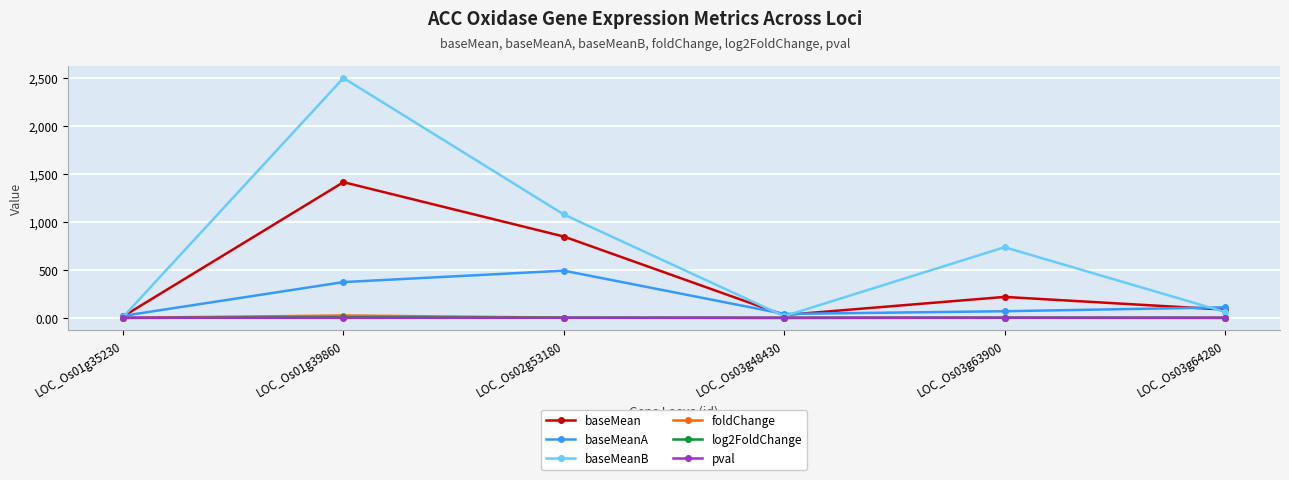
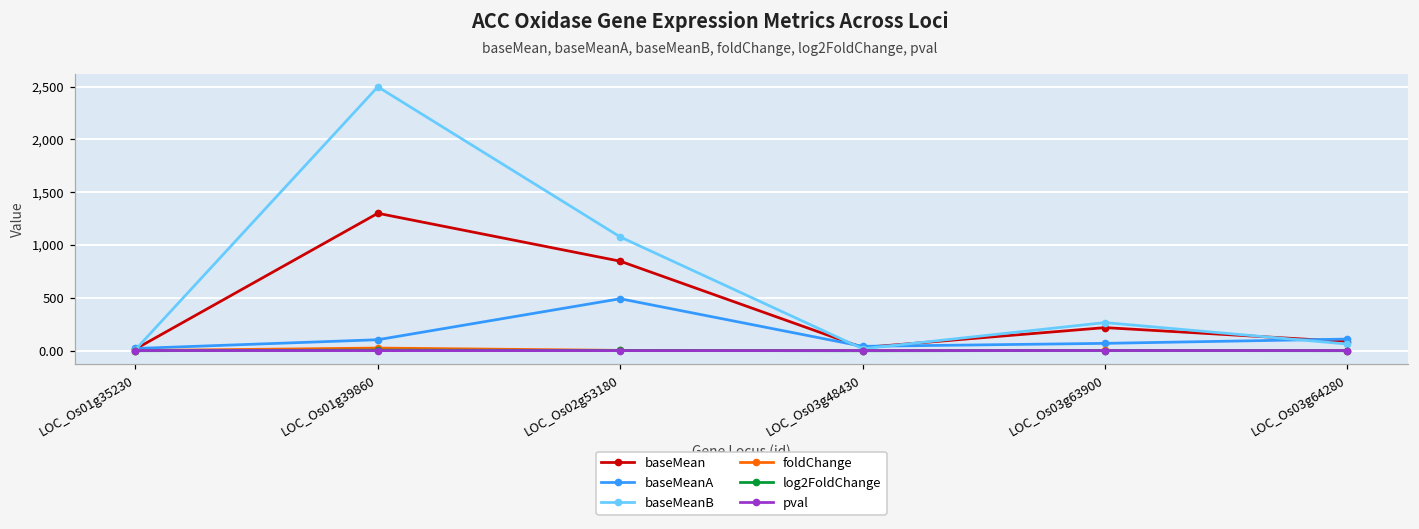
baseMean, LOC_Os01g39860: 1,400 -> 1,300
baseMeanA, LOC_Os01g39860: 400 -> 100
baseMeanB, LOC_Os03g63900: 700 -> 300
